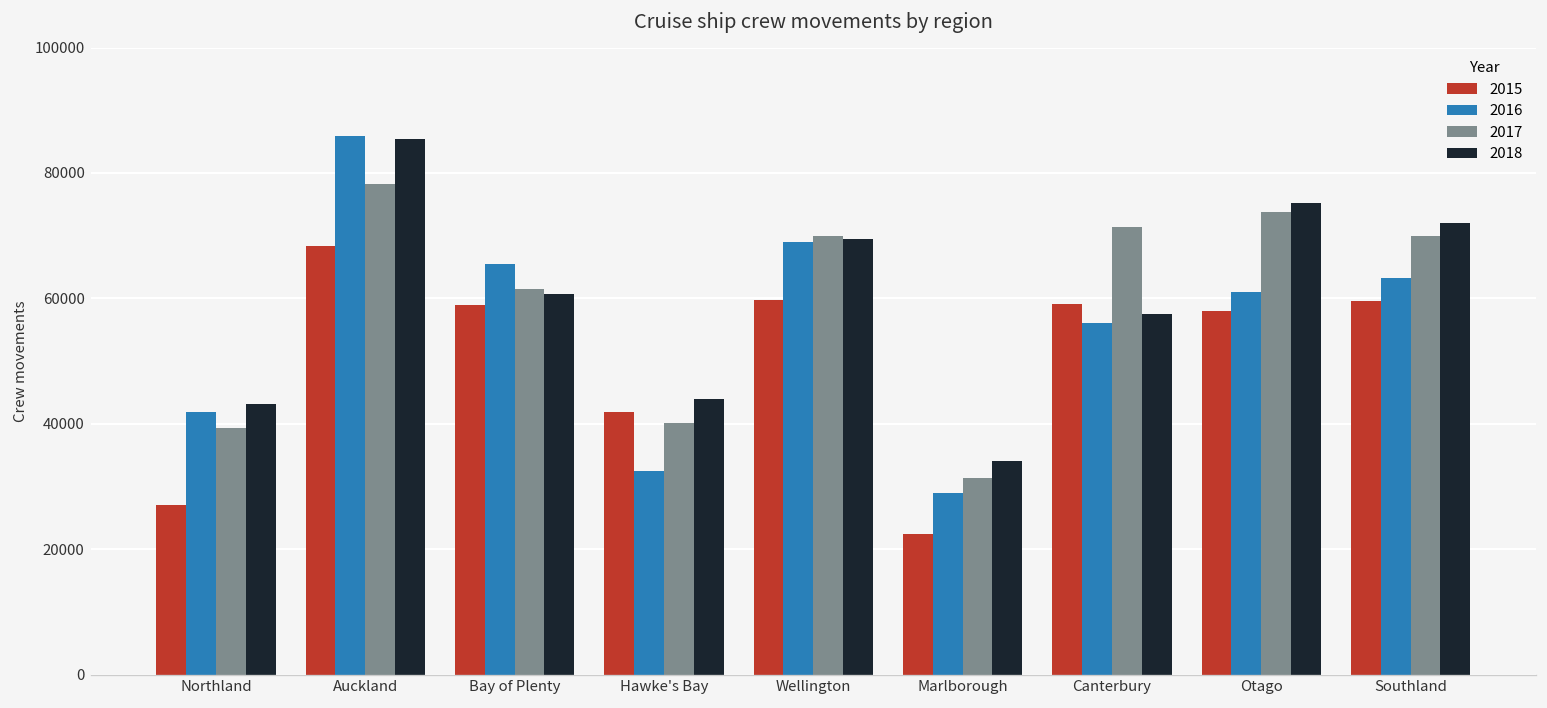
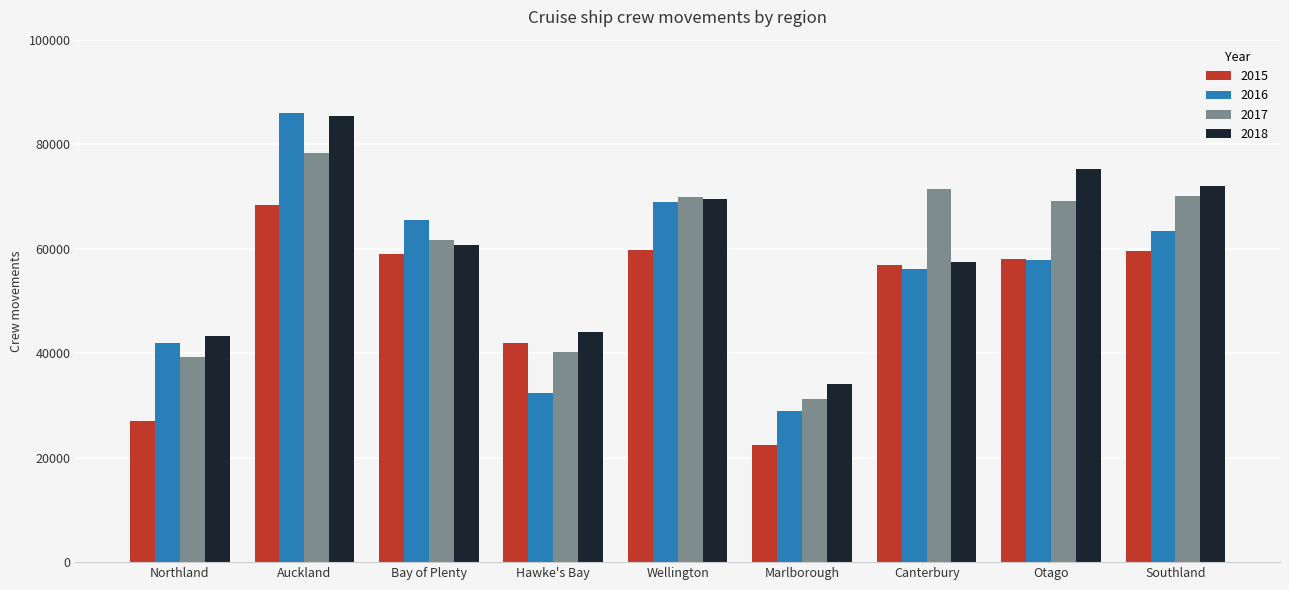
2015, Canterbury: 59000 -> 57000
2016, Otago: 61000 -> 58000
2017, Otago: 74000 -> 69000
